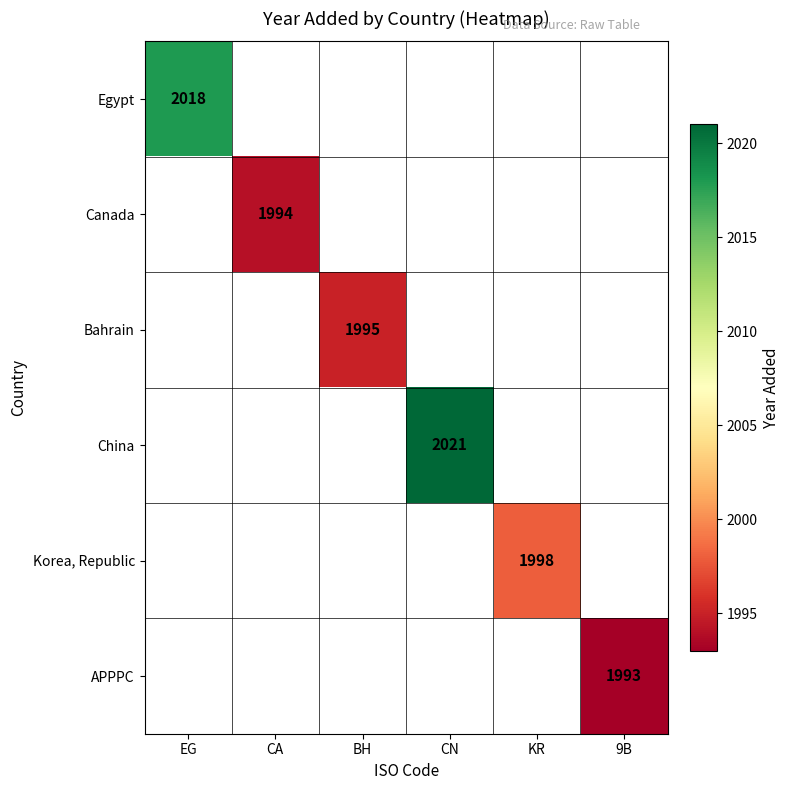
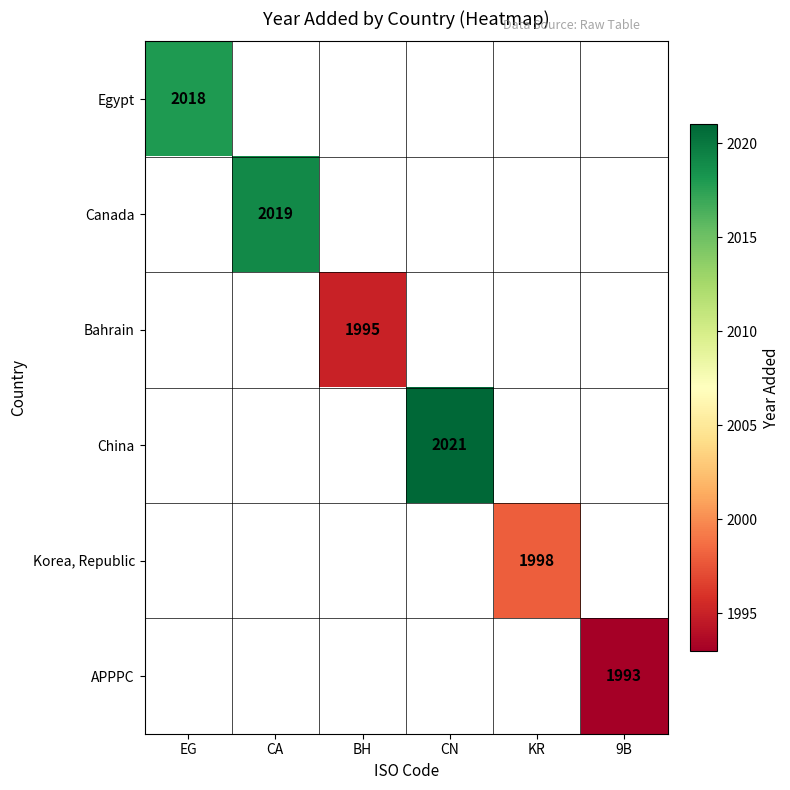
Canada, CA: 1994 -> 2019
